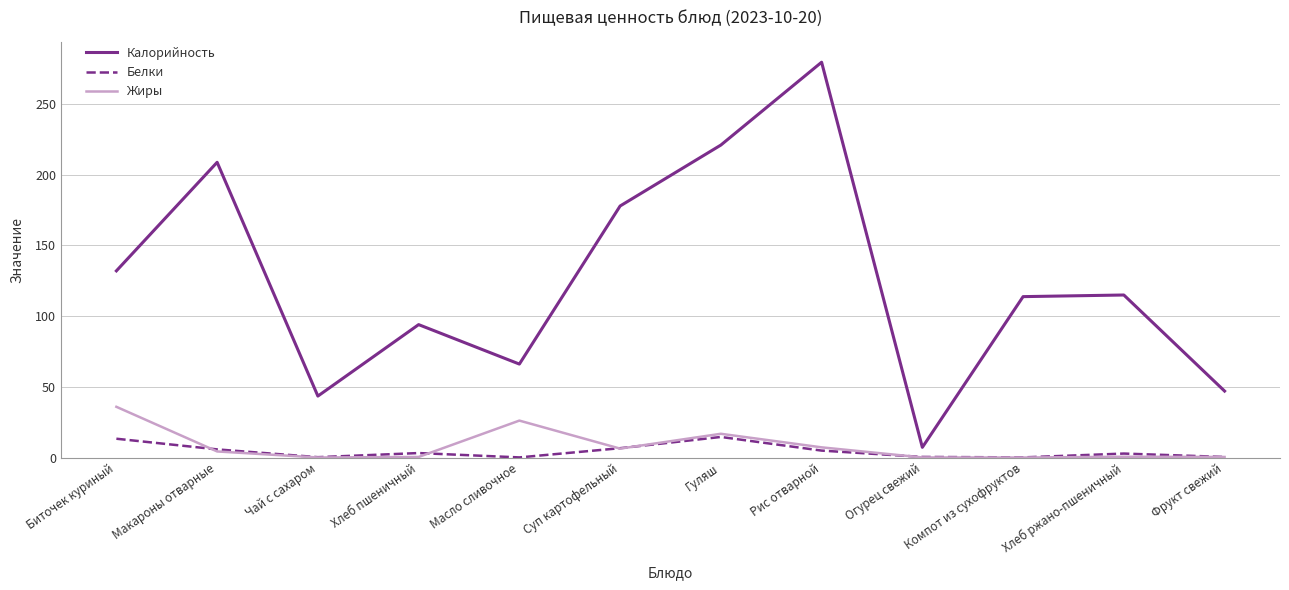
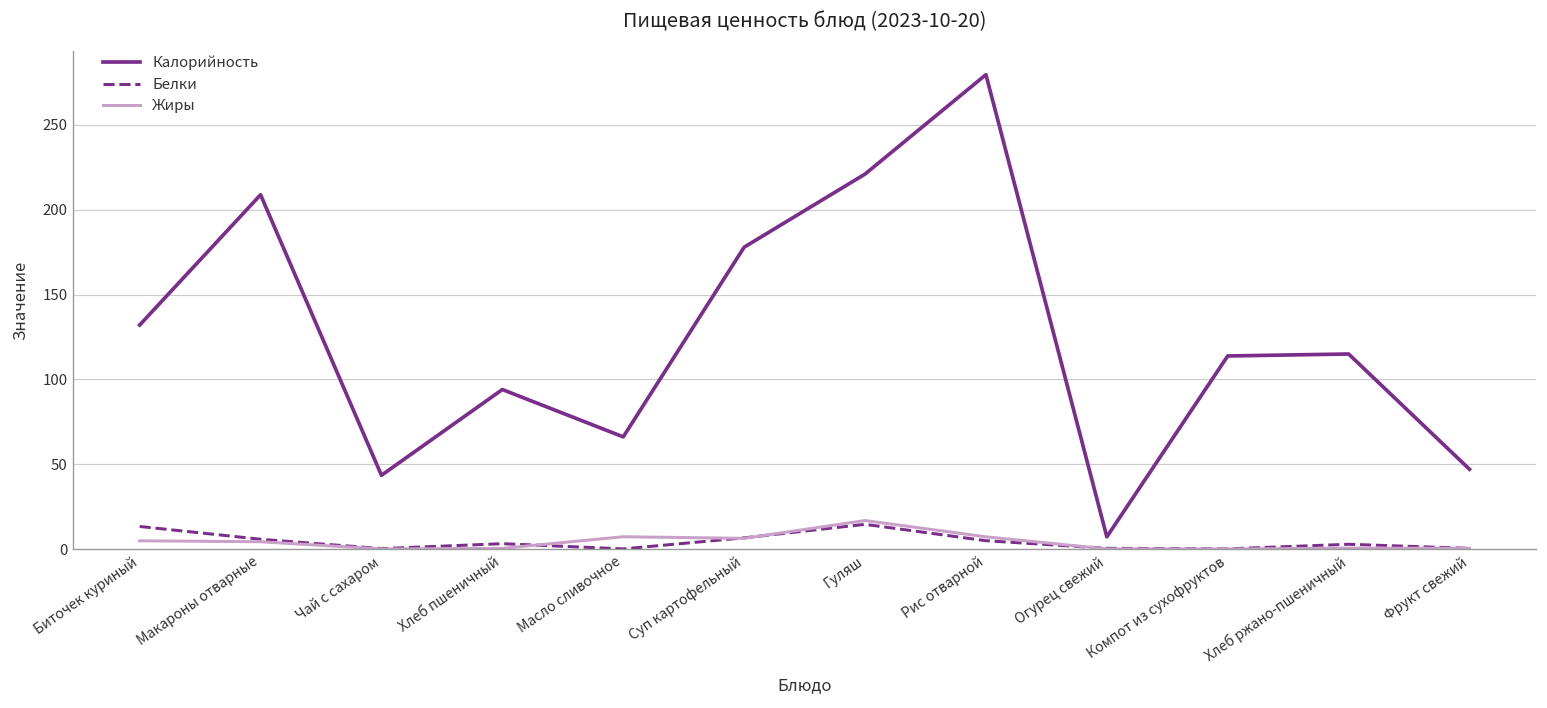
Жиры, Биточек куриный: 36 -> 5
Жиры, Масло сливочное: 26 -> 7
